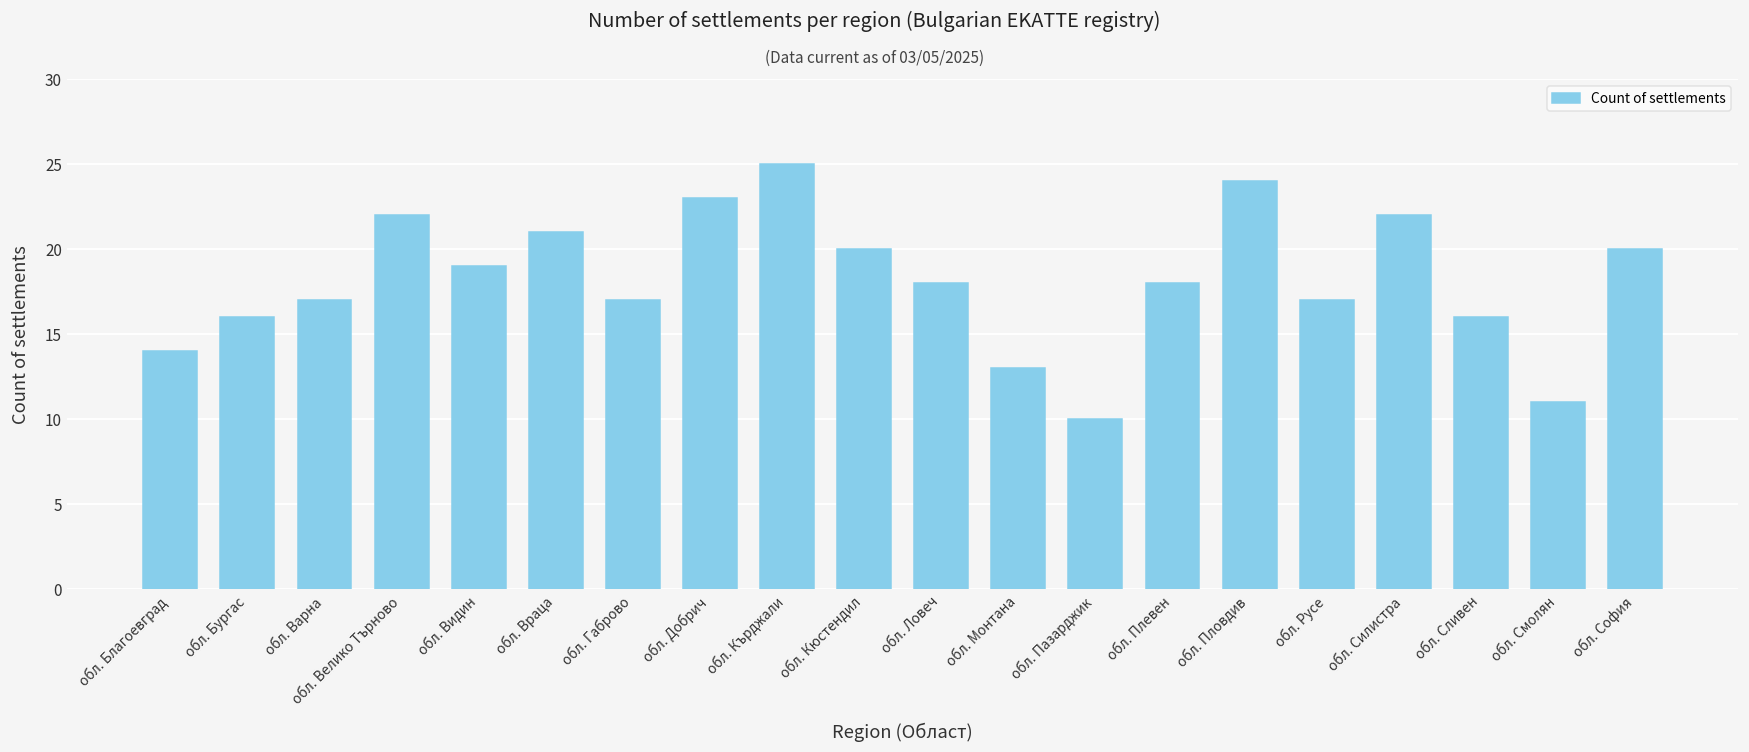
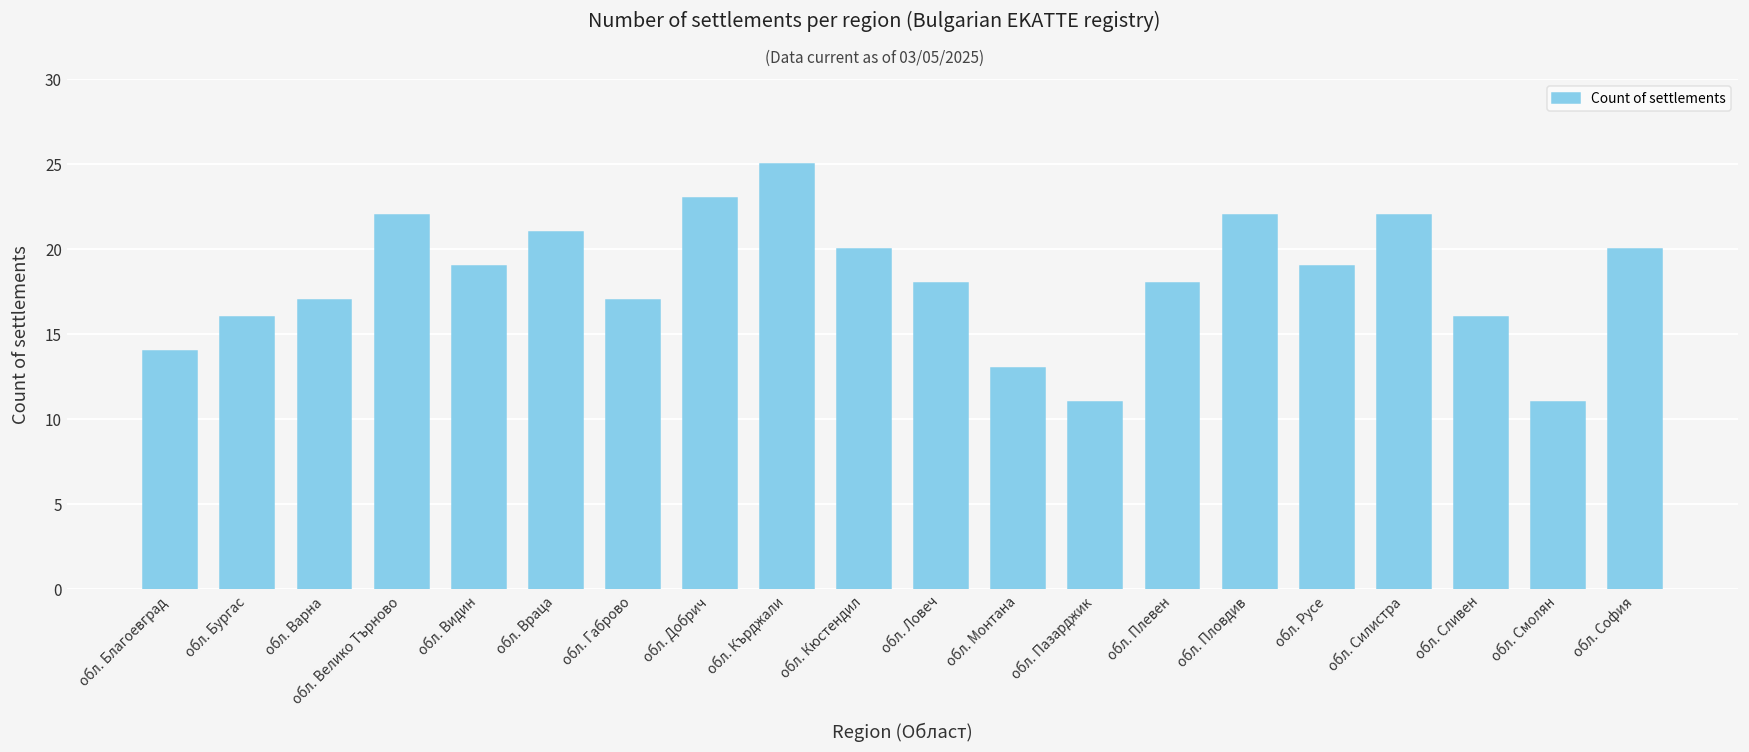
обл. Пазарджик: 10 -> 11
обл. Пловдив: 24 -> 22
обл. Русе: 17 -> 19
